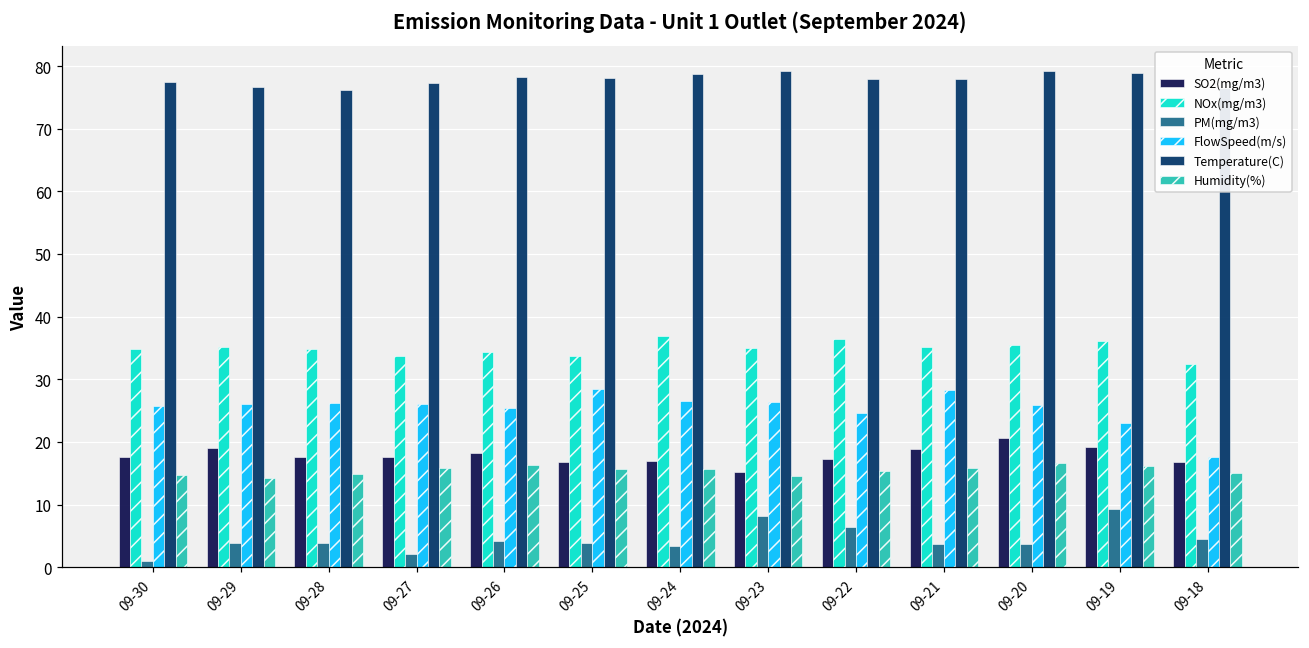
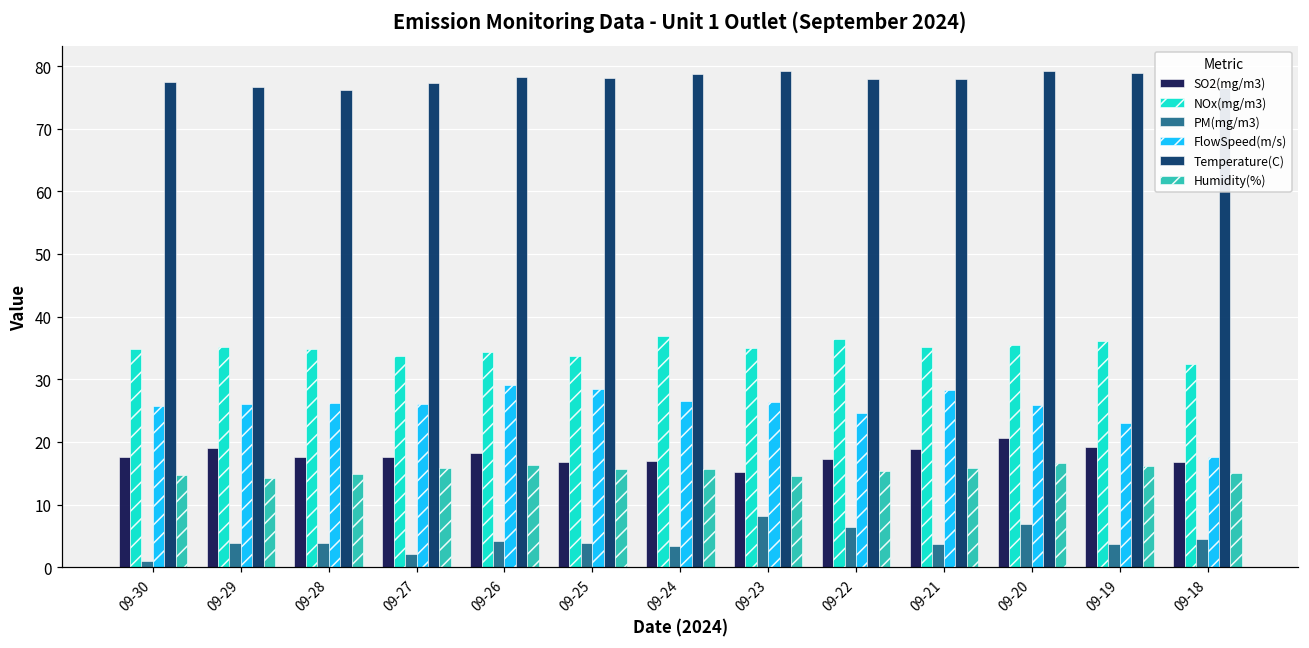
FlowSpeed(m/s), 09-26: 25 -> 29
PM(mg/m3), 09-20: 4 -> 7
PM(mg/m3), 09-19: 9 -> 4
